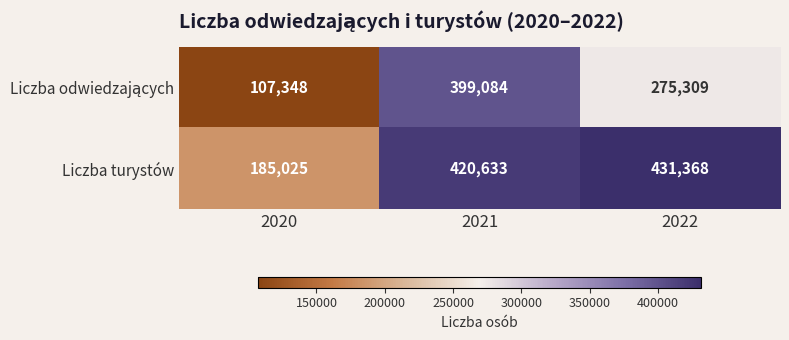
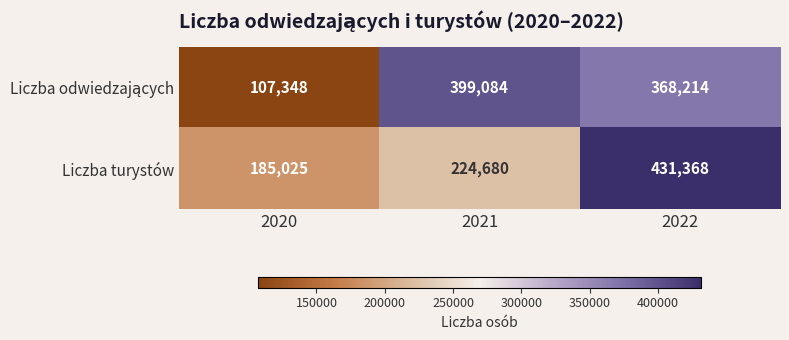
Liczba odwiedzających, 2022: 275,309 -> 368,214
Liczba turystów, 2021: 420,633 -> 224,680
